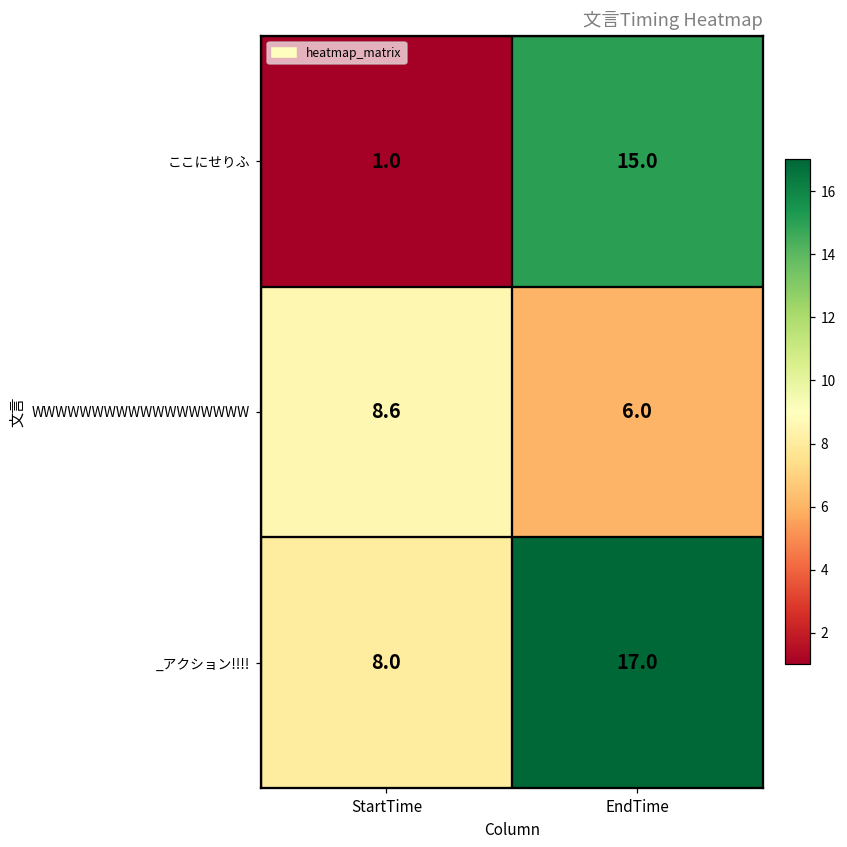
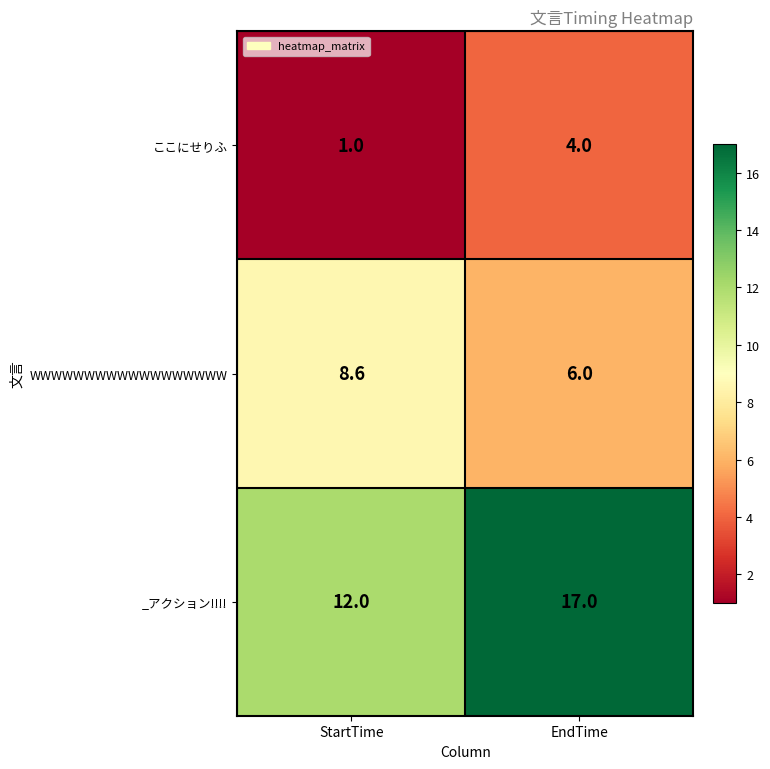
ここにせりふ, EndTime: 15.0 -> 4.0
_アクション!!!!, StartTime: 8.0 -> 12.0
